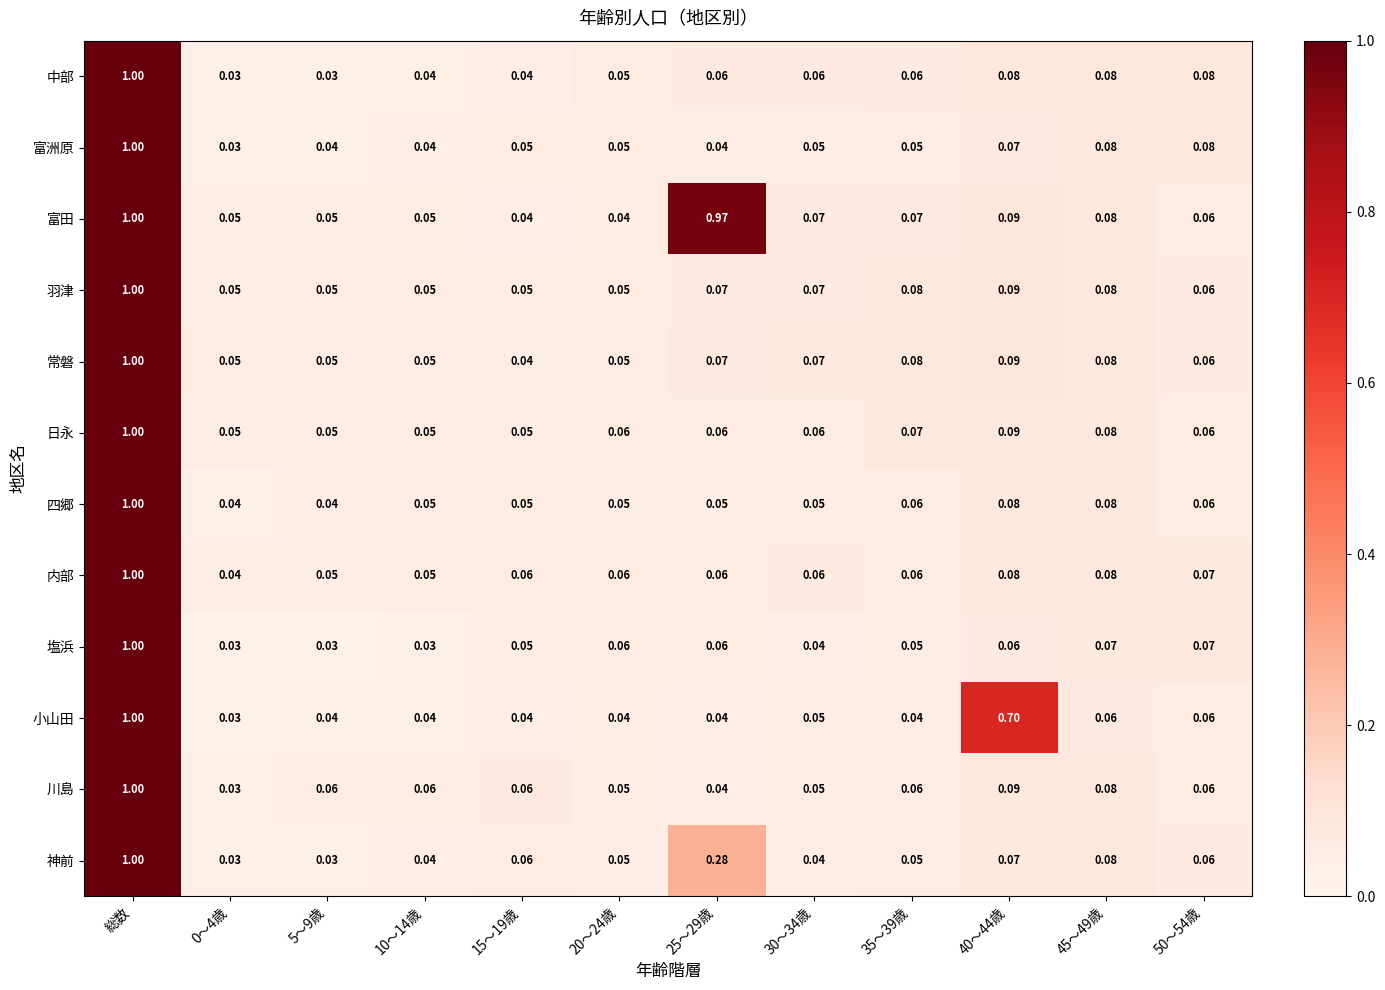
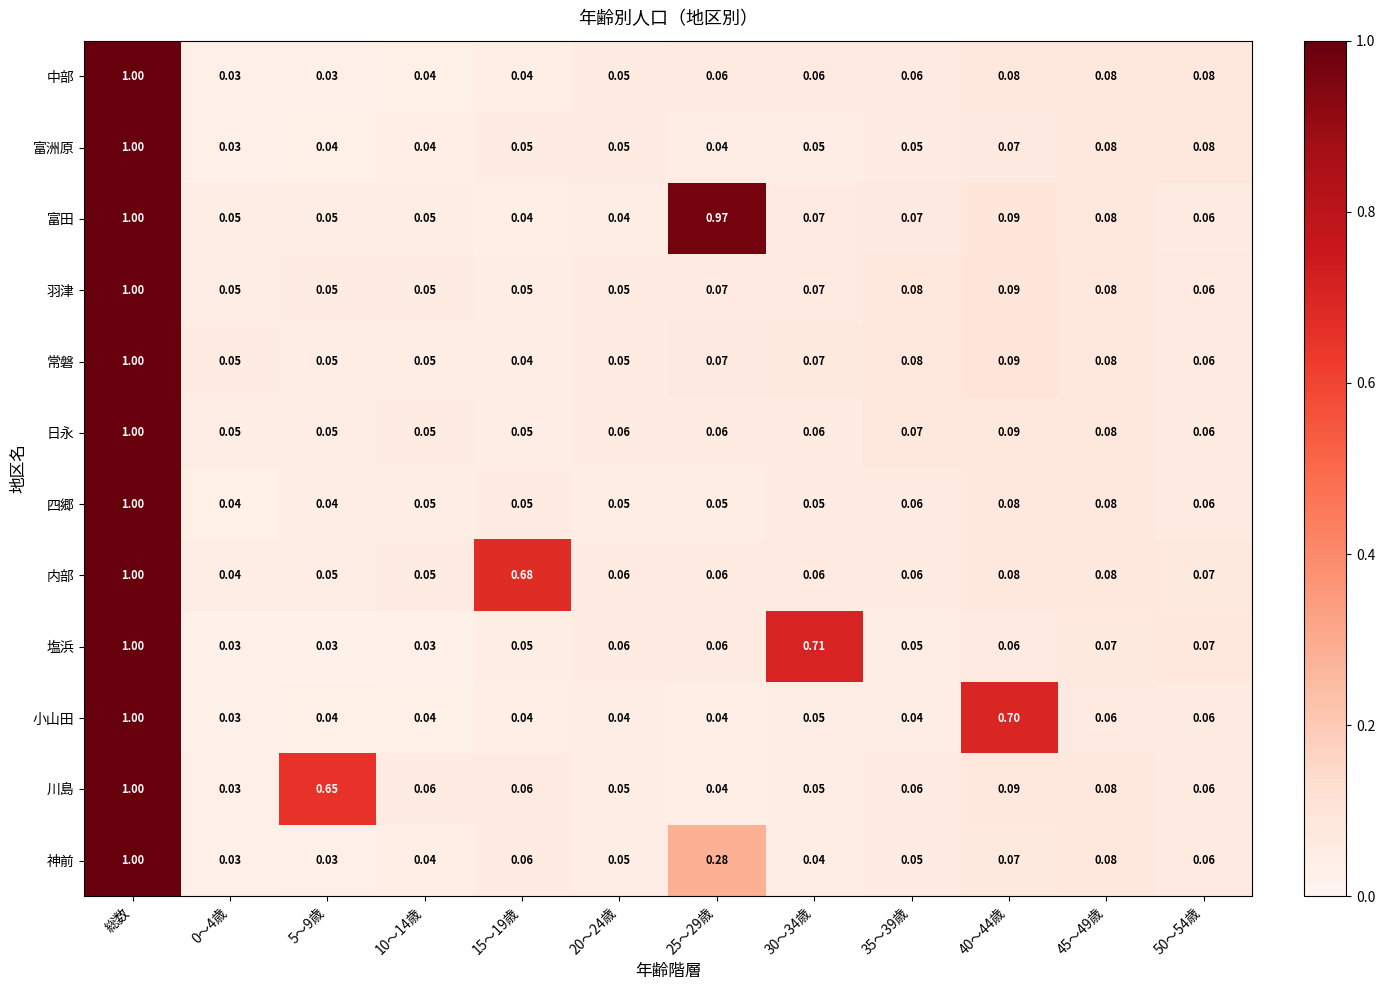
内部, 15～19歳: 0.06 -> 0.68
塩浜, 30～34歳: 0.04 -> 0.71
川島, 5～9歳: 0.06 -> 0.65
